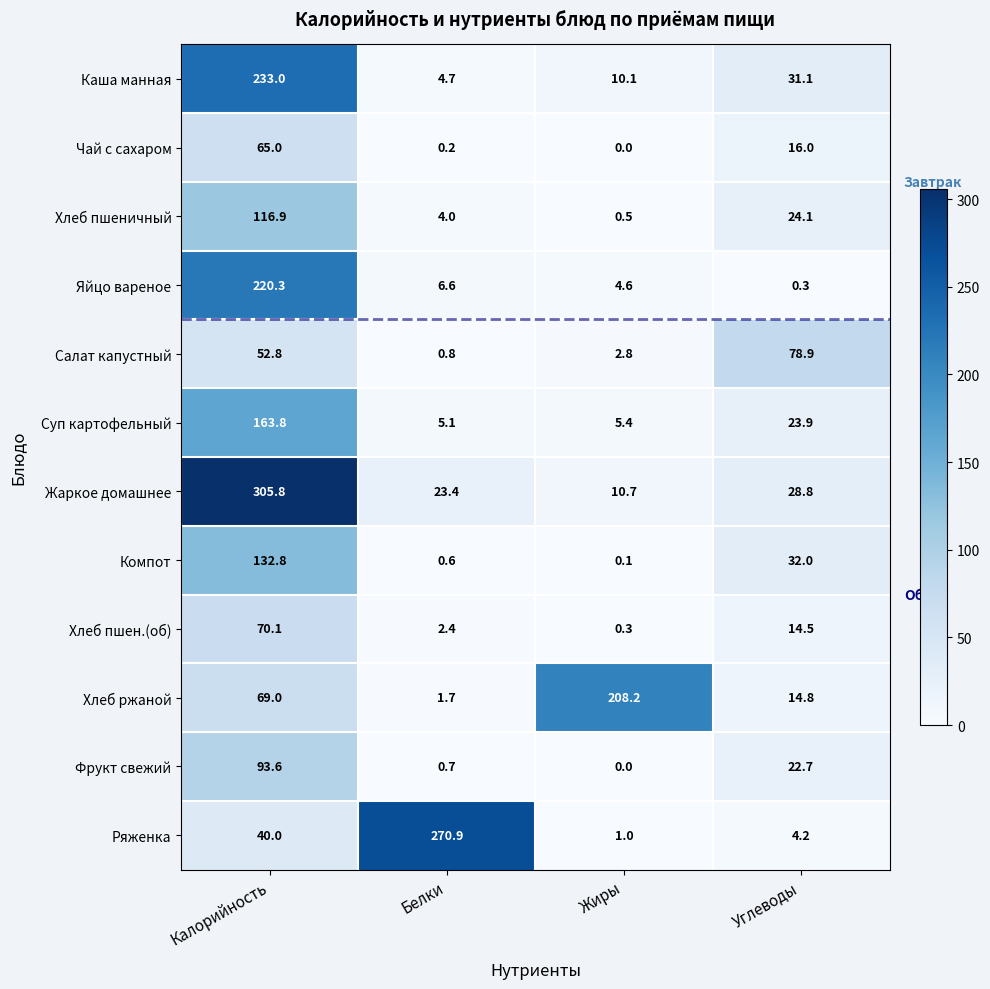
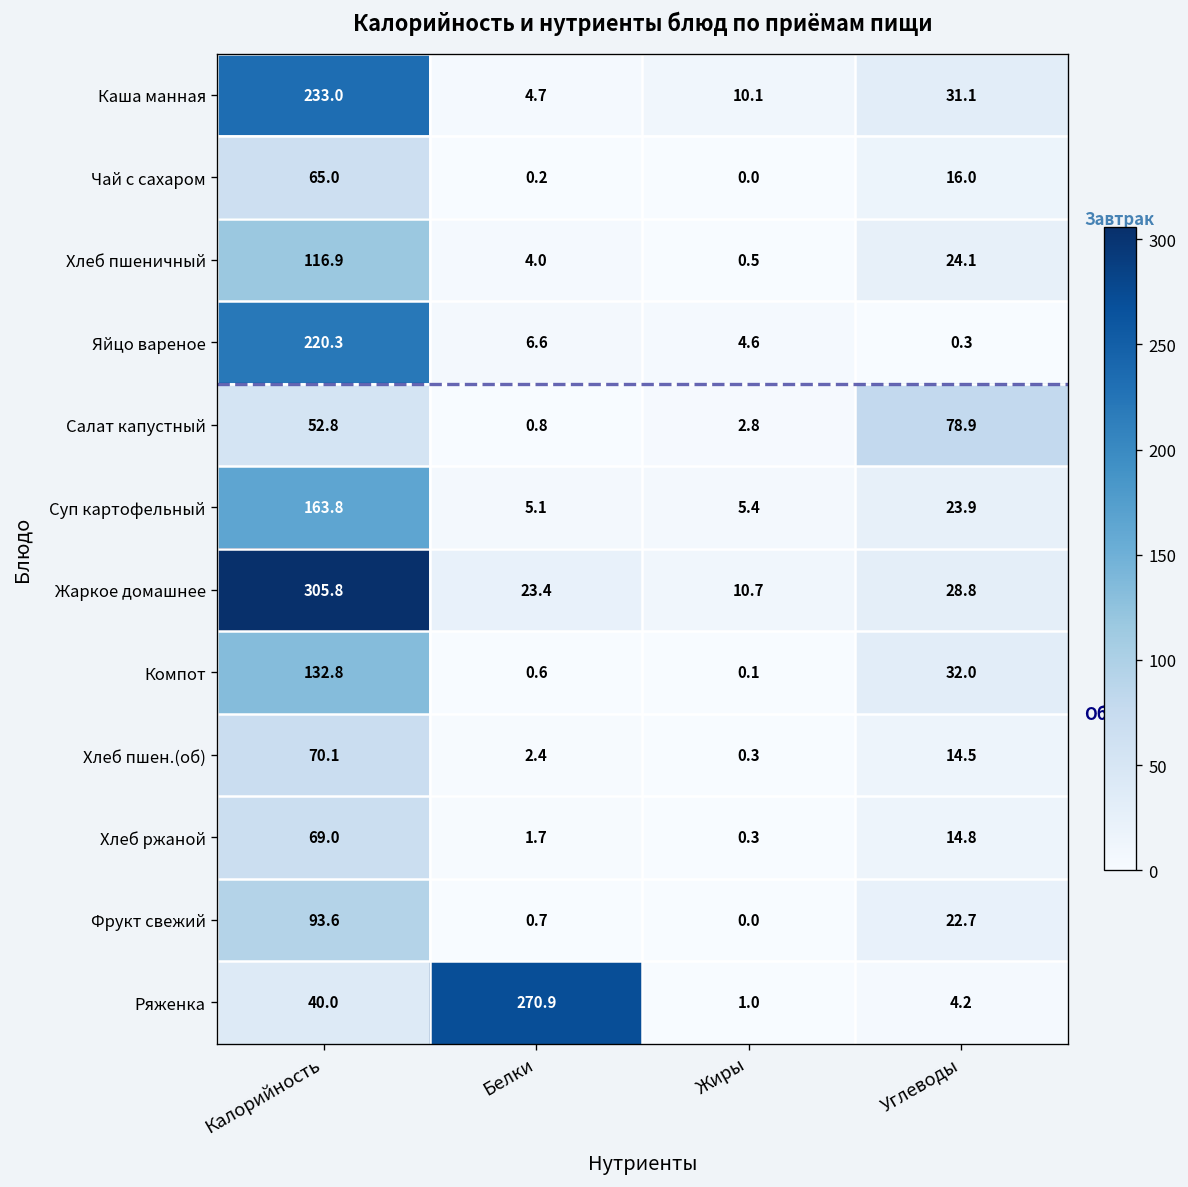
Хлеб ржаной, Жиры: 208.2 -> 0.3
